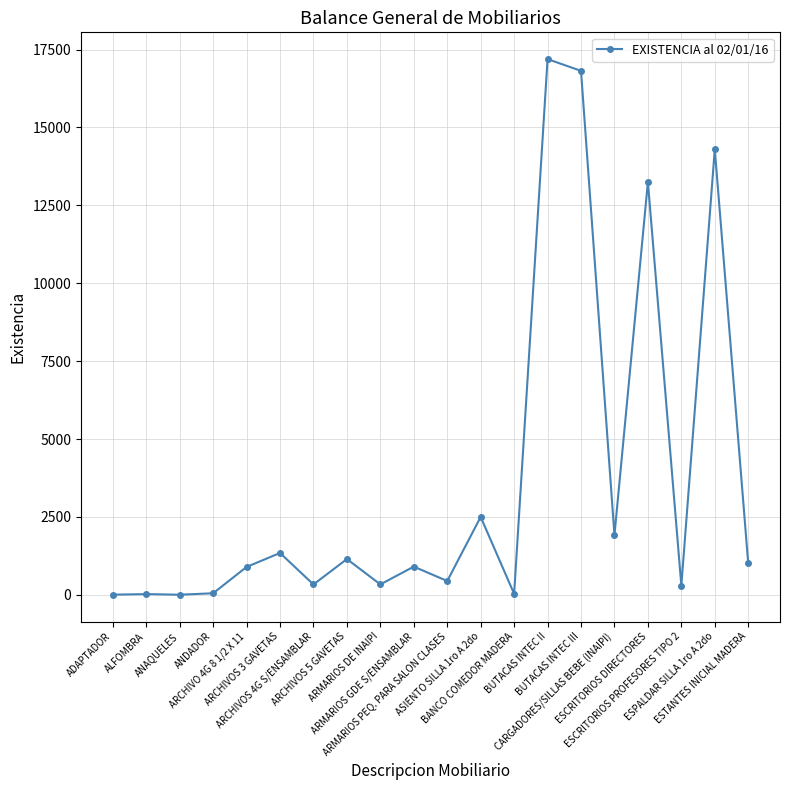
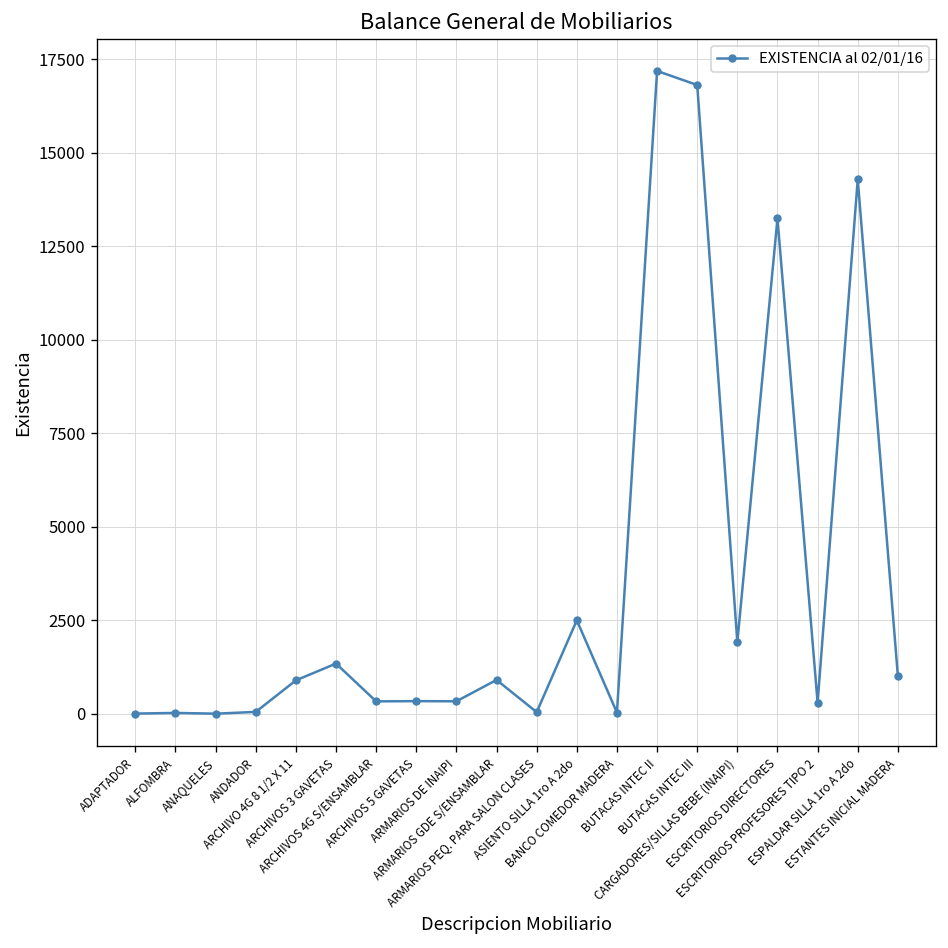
ARCHIVOS 5 GAVETAS: 1100 -> 300
ARMARIOS PEQ. PARA SALON CLASES: 400 -> 0
